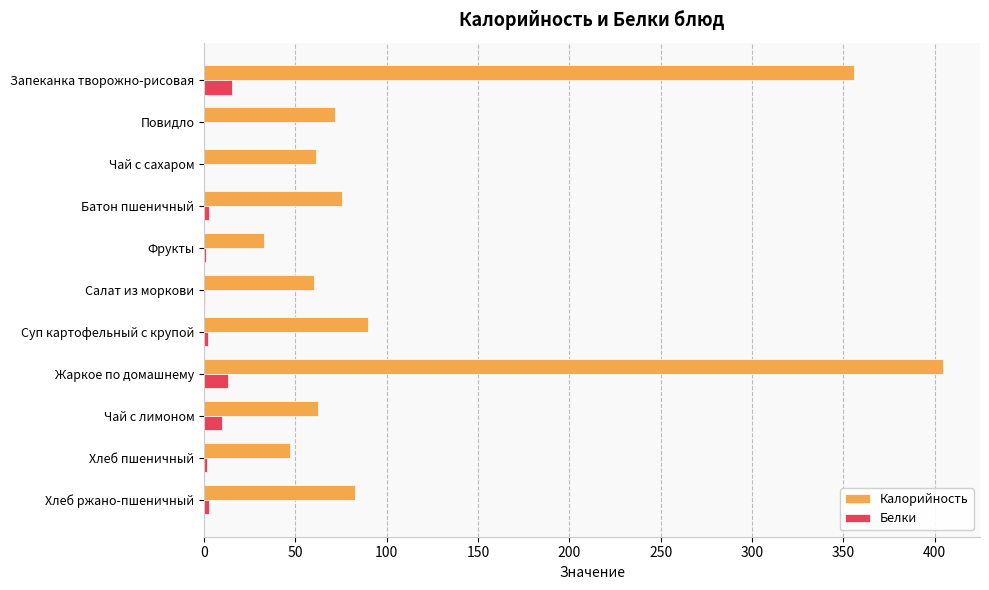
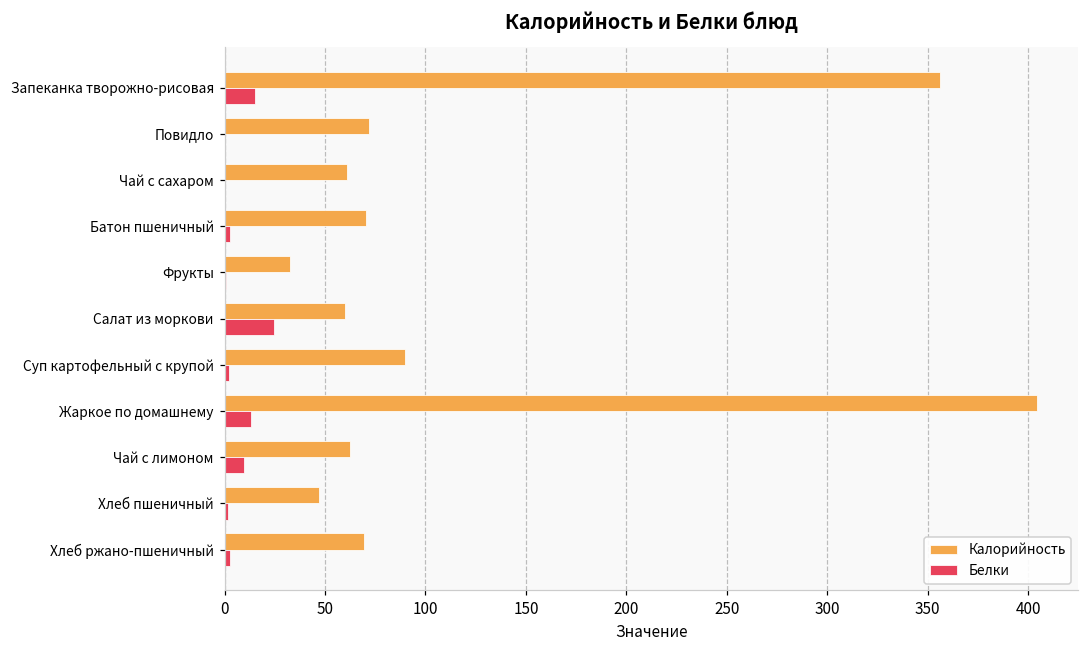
Калорийность, Батон пшеничный: 76 -> 70
Белки, Салат из моркови: 1 -> 24
Калорийность, Хлеб ржано-пшеничный: 82 -> 70
